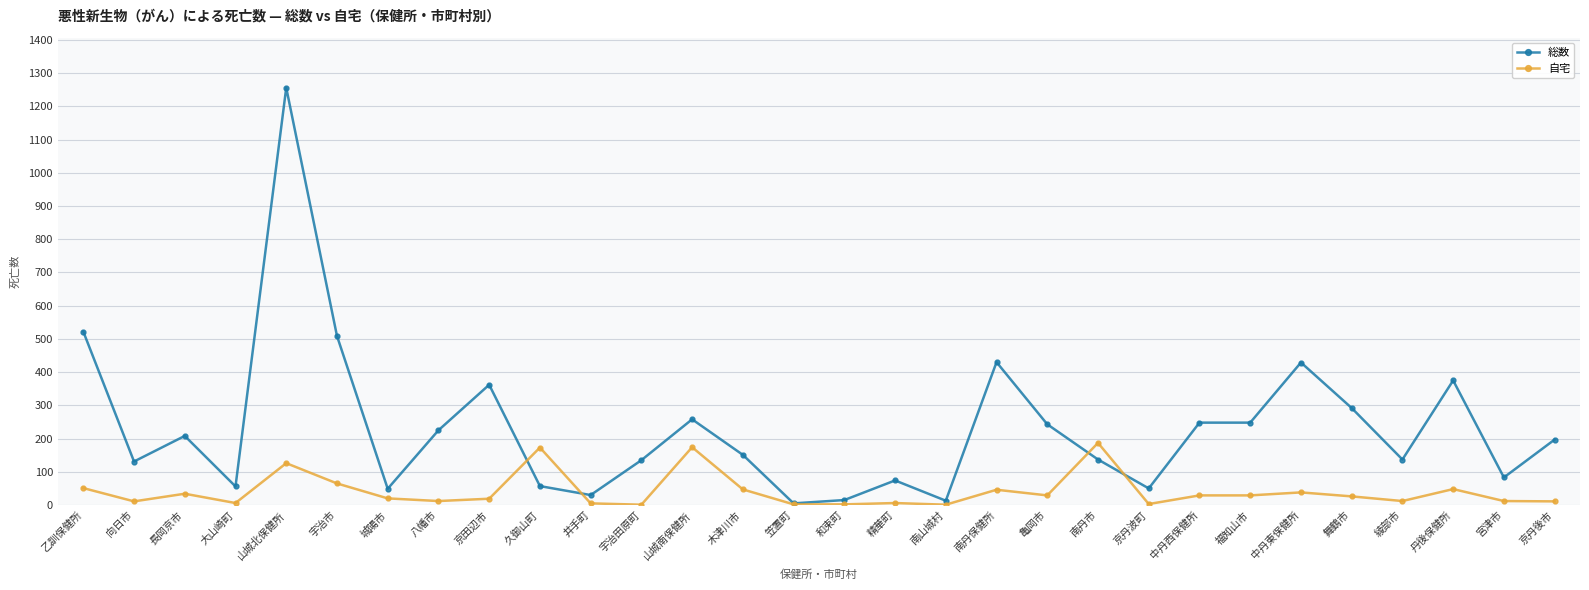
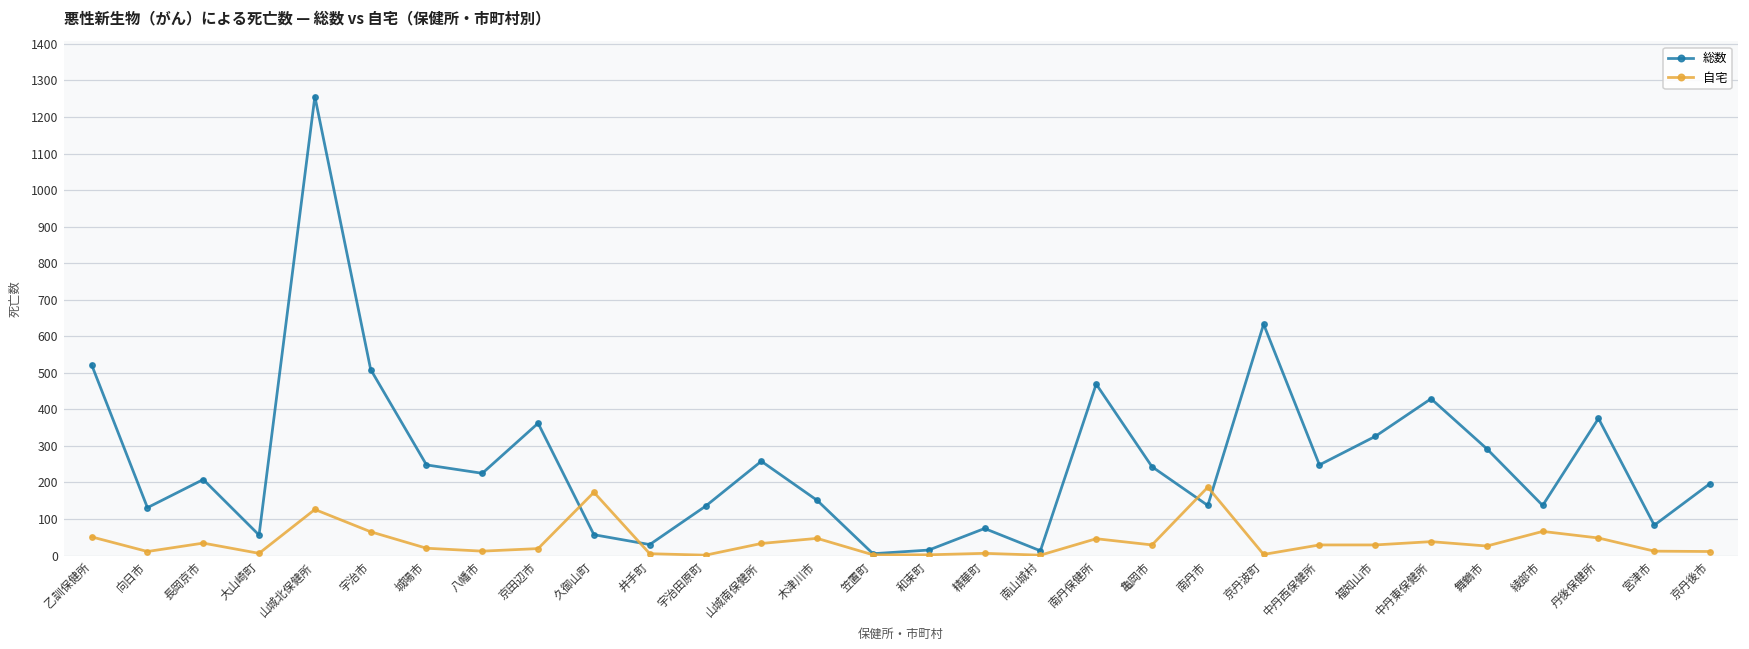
総数, 城陽市: 50 -> 250
自宅, 山城南保健所: 170 -> 30
総数, 南丹保健所: 430 -> 470
総数, 京丹波町: 50 -> 630
総数, 福知山市: 250 -> 330
自宅, 綾部市: 10 -> 70
